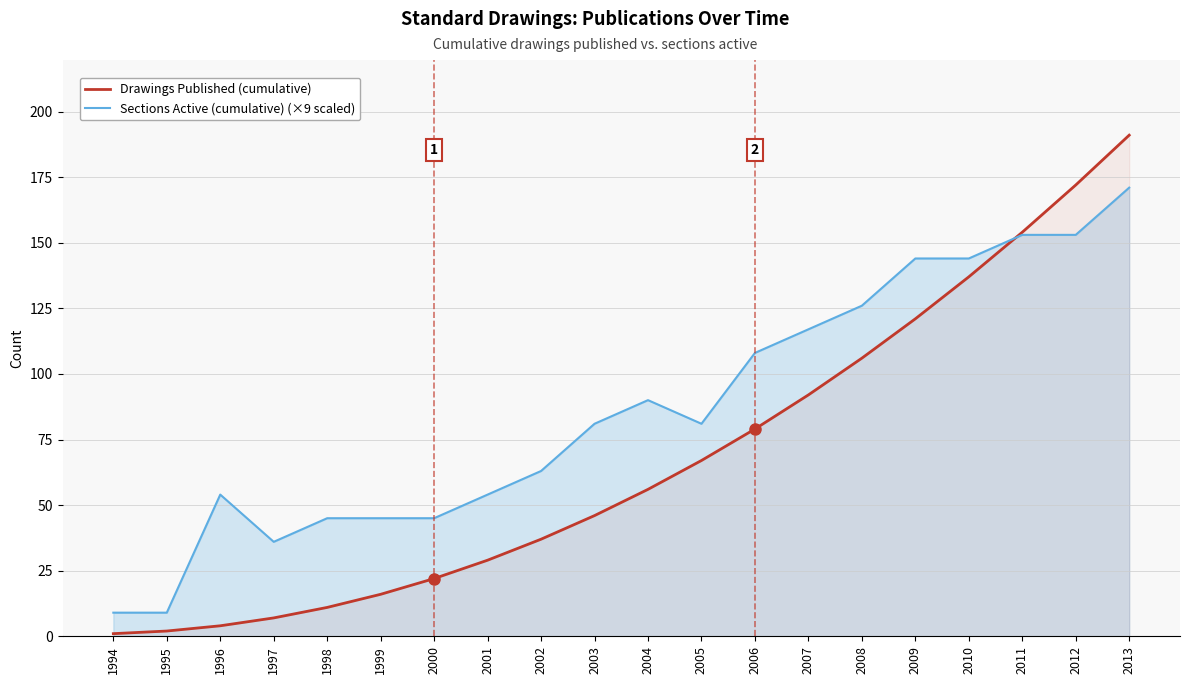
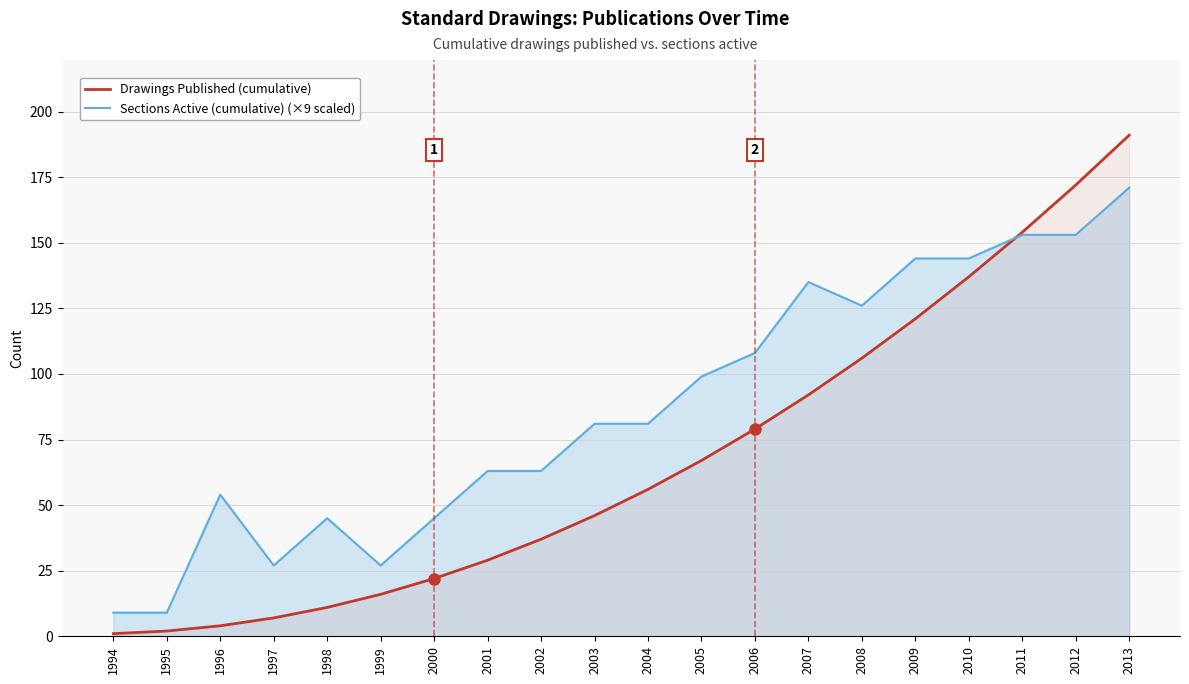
Sections Active (cumulative) (×9 scaled), 1997: 36 -> 27
Sections Active (cumulative) (×9 scaled), 1999: 45 -> 27
Sections Active (cumulative) (×9 scaled), 2001: 54 -> 63
Sections Active (cumulative) (×9 scaled), 2004: 90 -> 81
Sections Active (cumulative) (×9 scaled), 2005: 81 -> 99
Sections Active (cumulative) (×9 scaled), 2007: 117 -> 135
